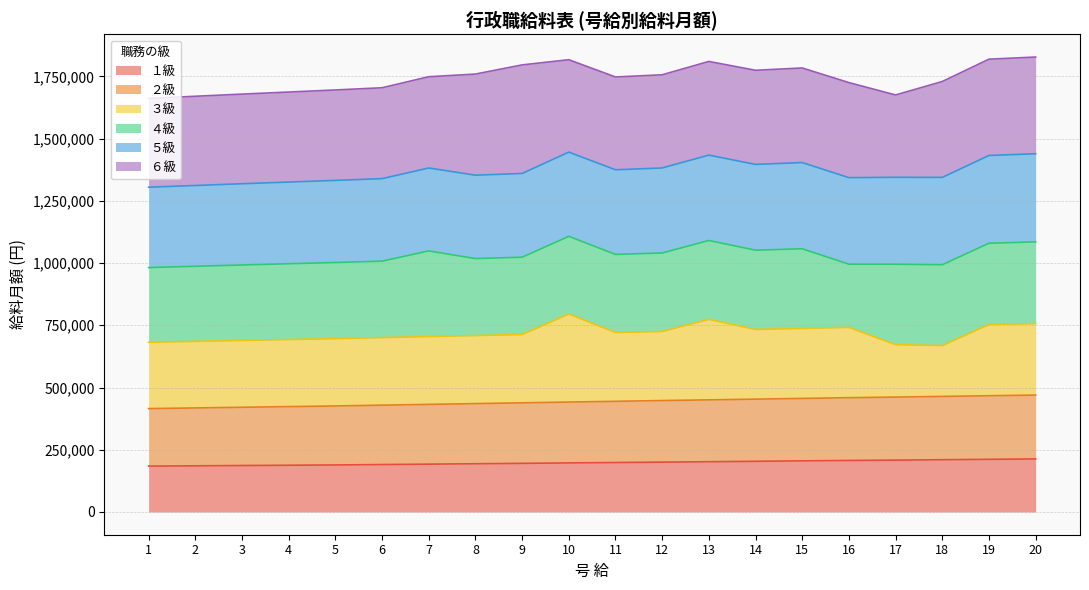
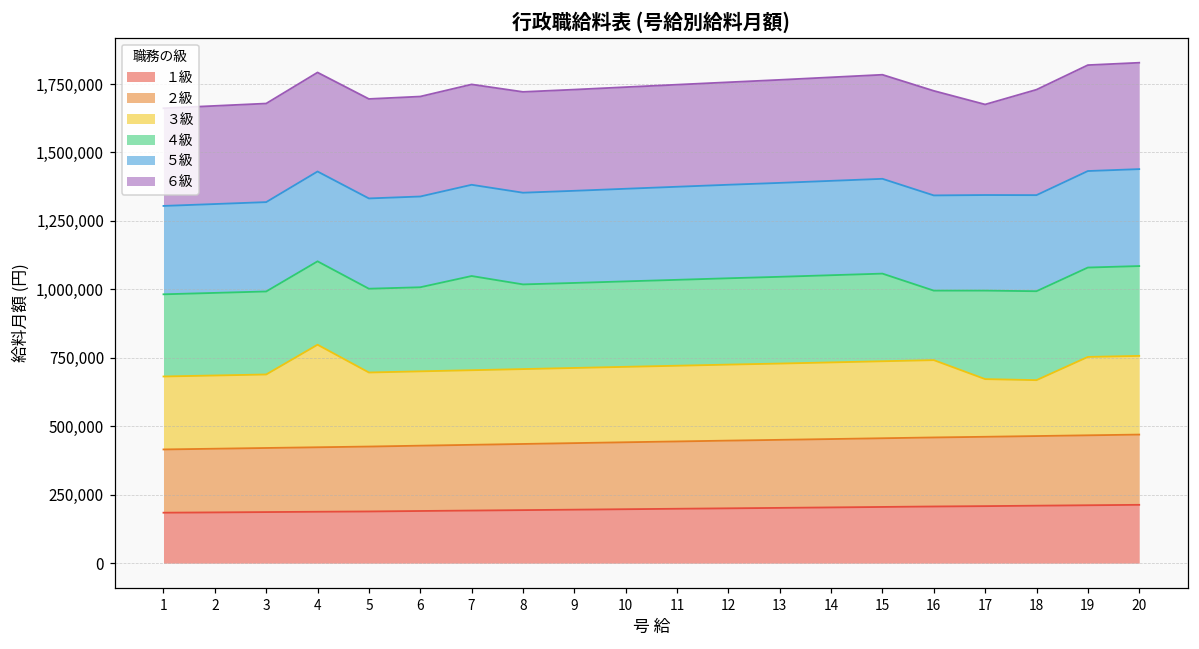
３級, 4: 270,000 -> 370,000
６級, 8: 410,000 -> 370,000
６級, 9: 440,000 -> 370,000
３級, 10: 350,000 -> 280,000
３級, 13: 320,000 -> 280,000
